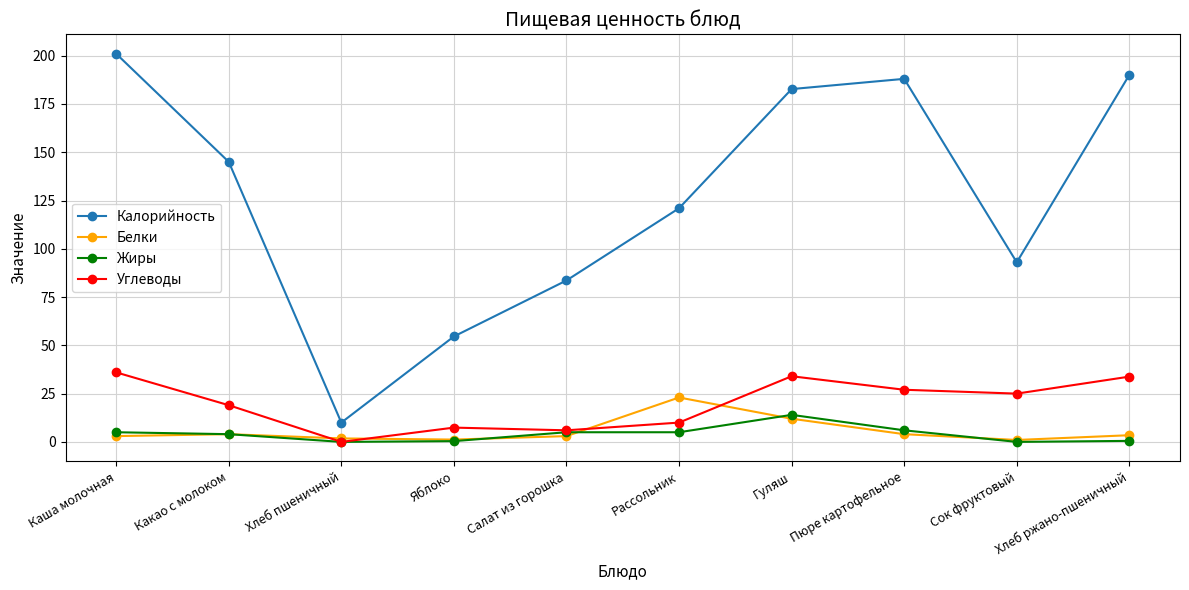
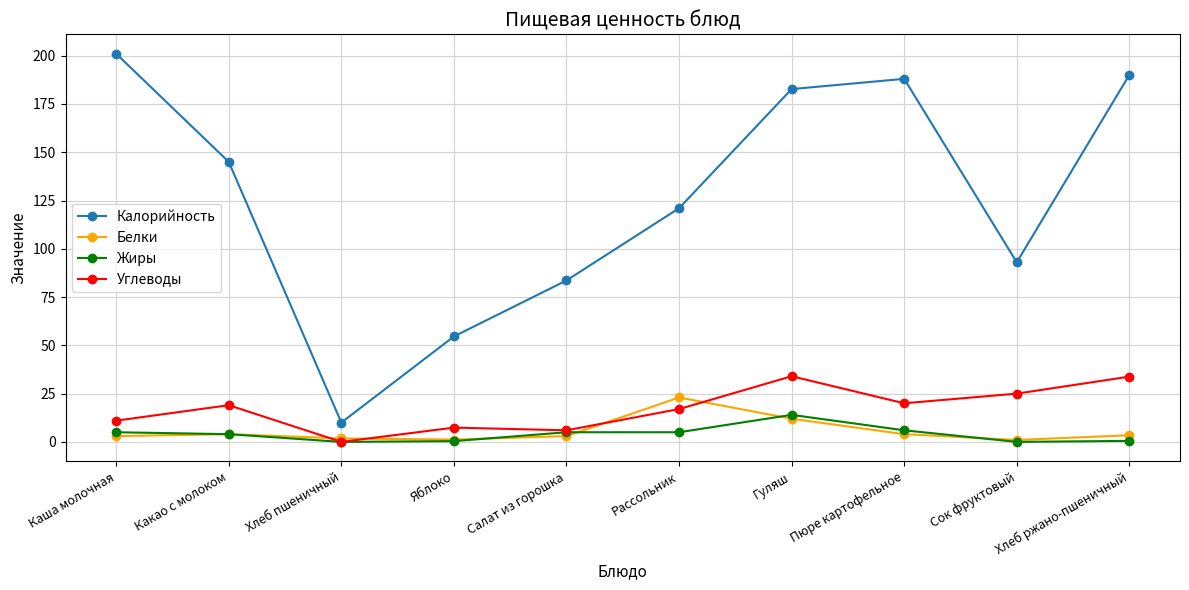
Углеводы, Каша молочная: 36 -> 11
Углеводы, Рассольник: 10 -> 17
Углеводы, Пюре картофельное: 27 -> 20
